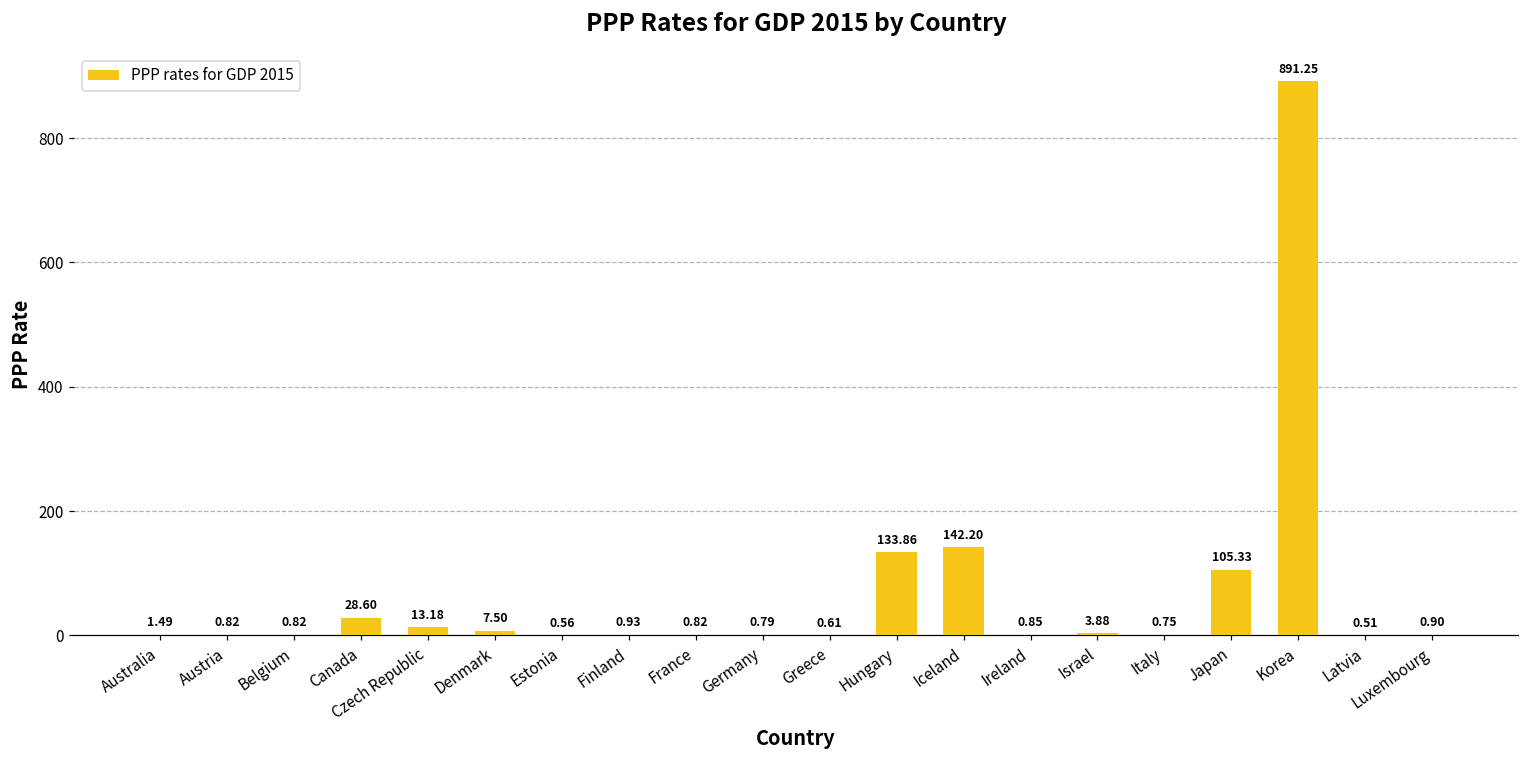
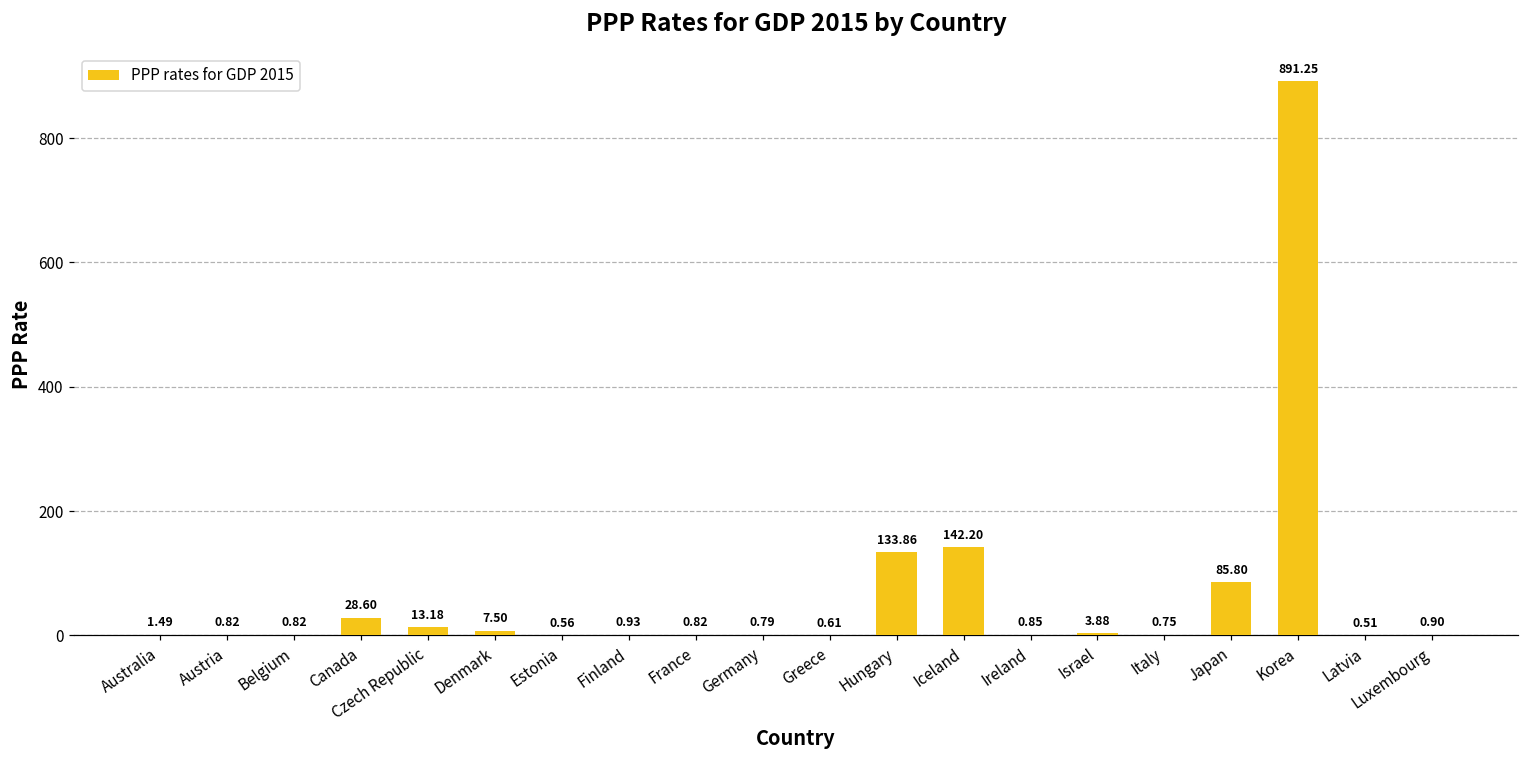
Japan: 105.33 -> 85.80
